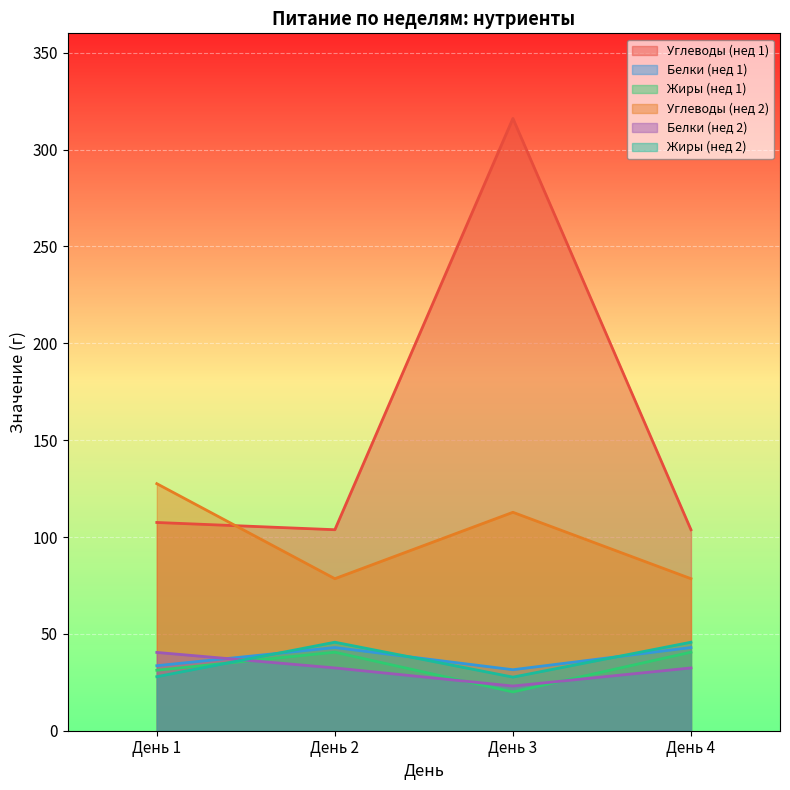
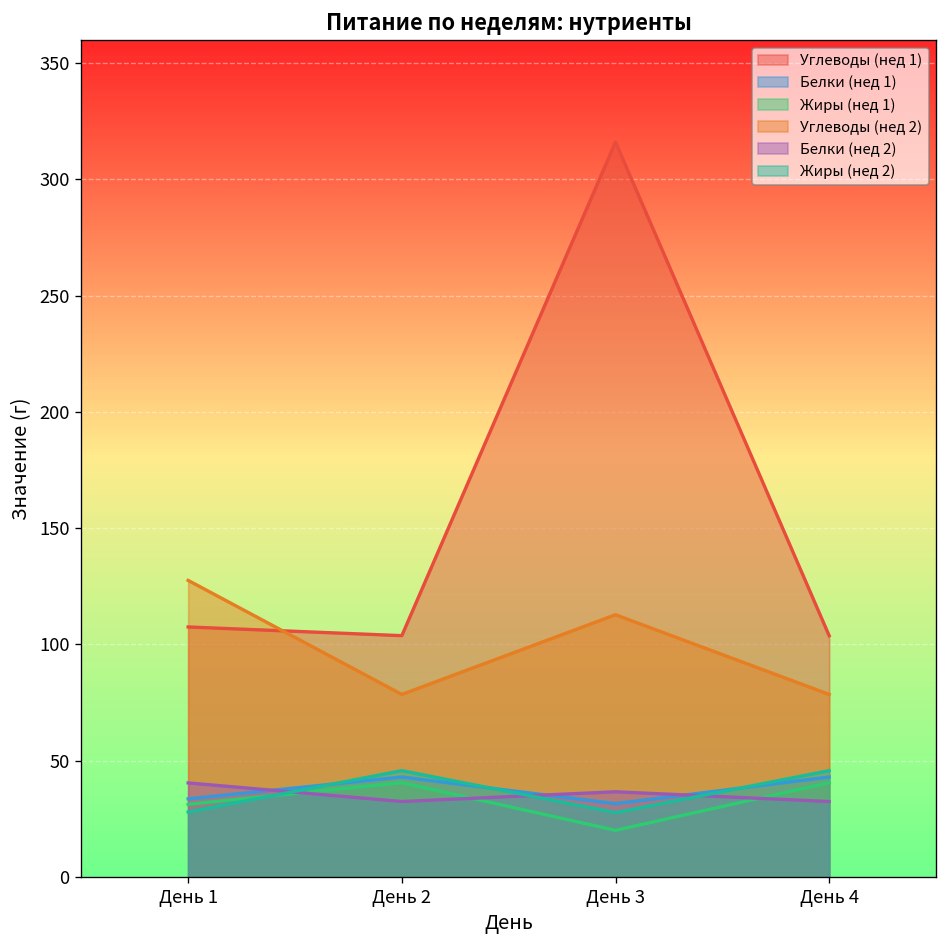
Белки (нед 2), День 3: 23 -> 37
